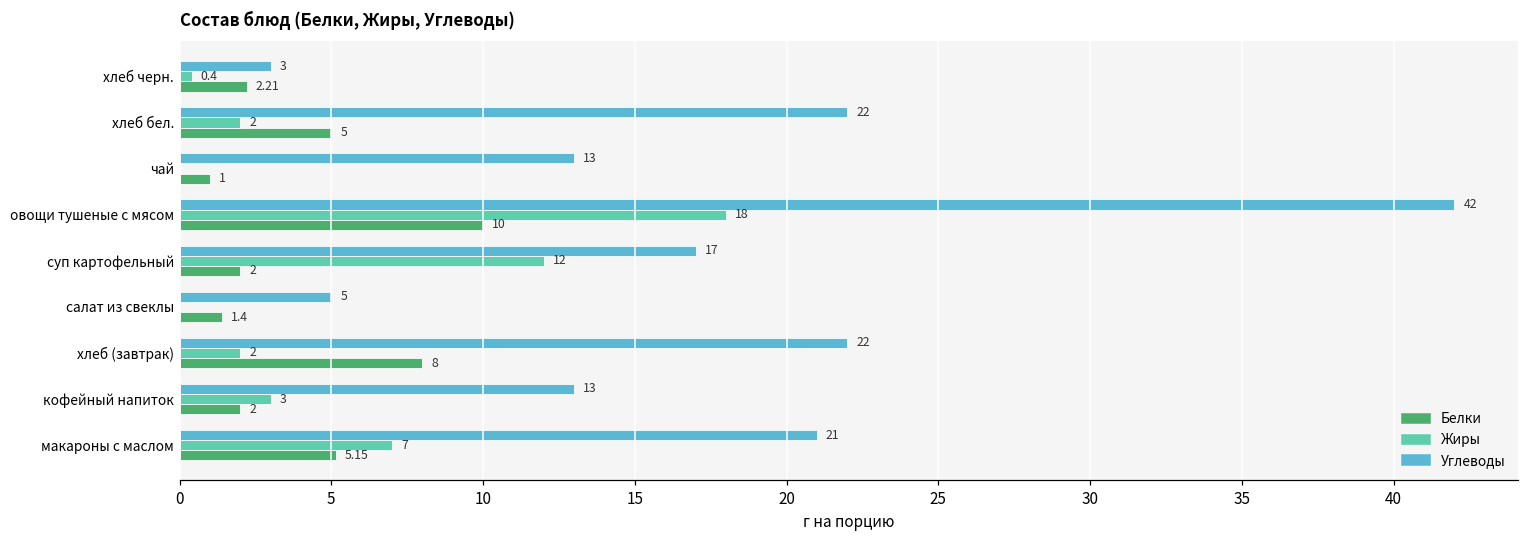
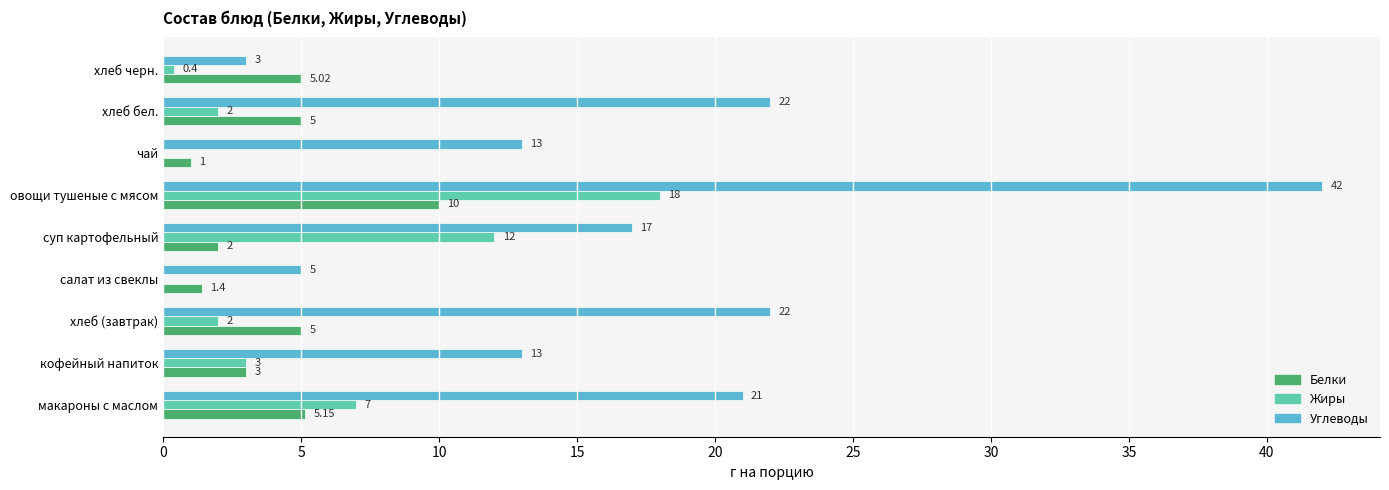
Белки, хлеб черн.: 2.21 -> 5.02
Белки, хлеб (завтрак): 8 -> 5
Белки, кофейный напиток: 2 -> 3
